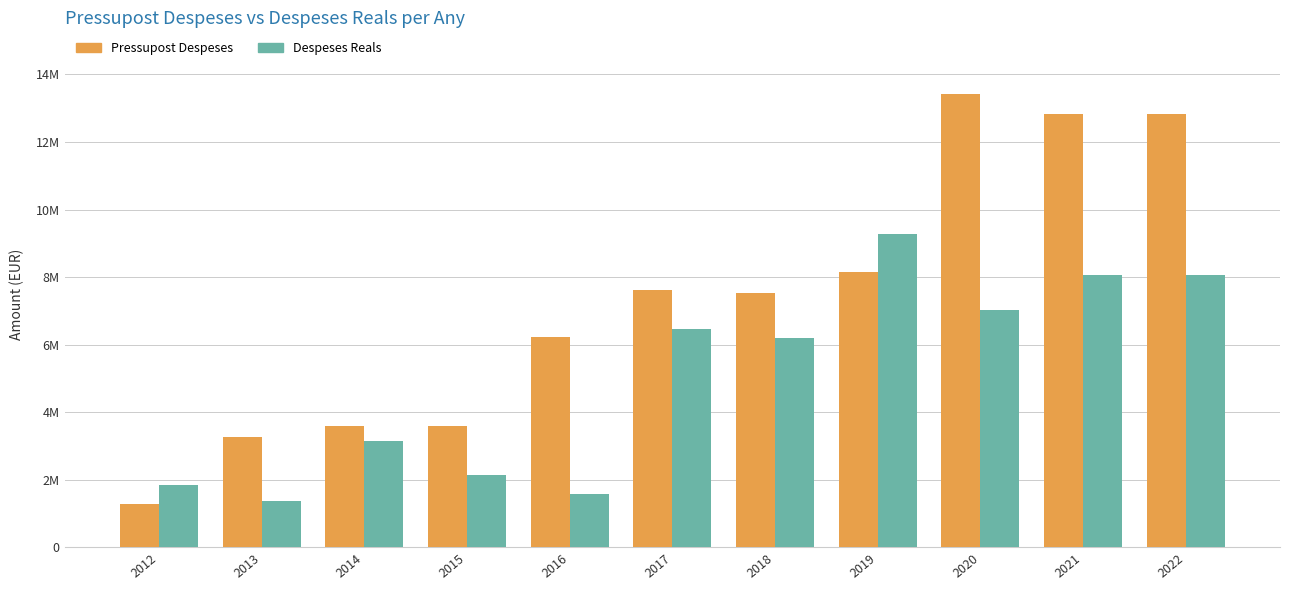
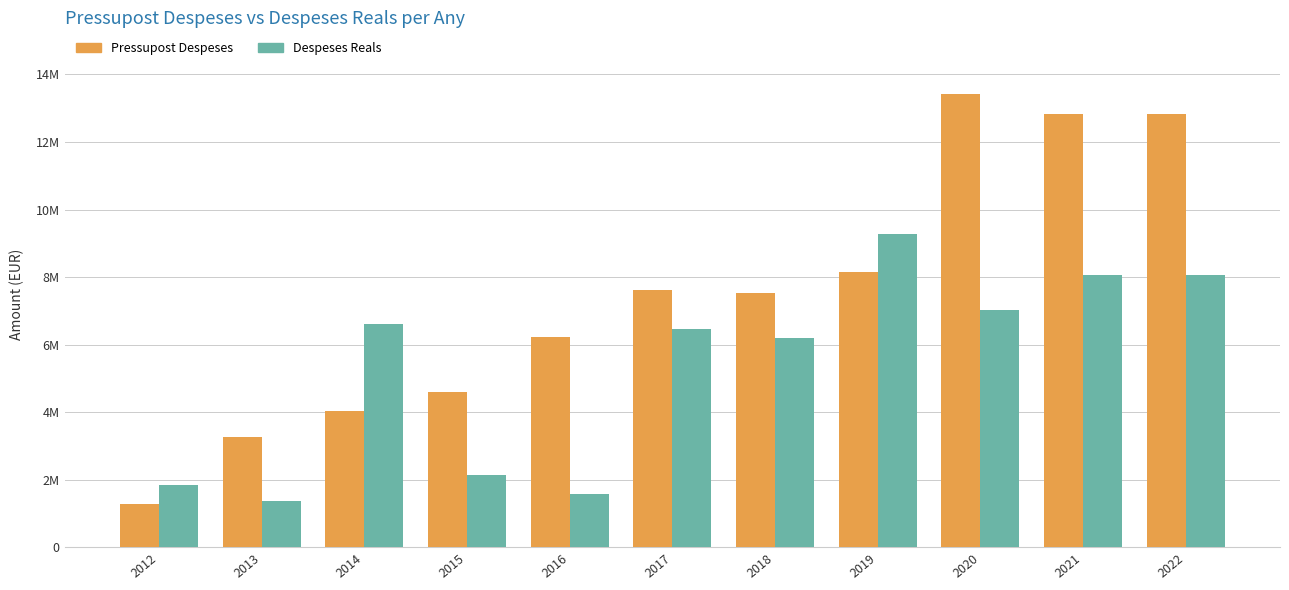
Pressupost Despeses, 2014: 3600000 -> 4000000
Despeses Reals, 2014: 3100000 -> 6600000
Pressupost Despeses, 2015: 3600000 -> 4600000
